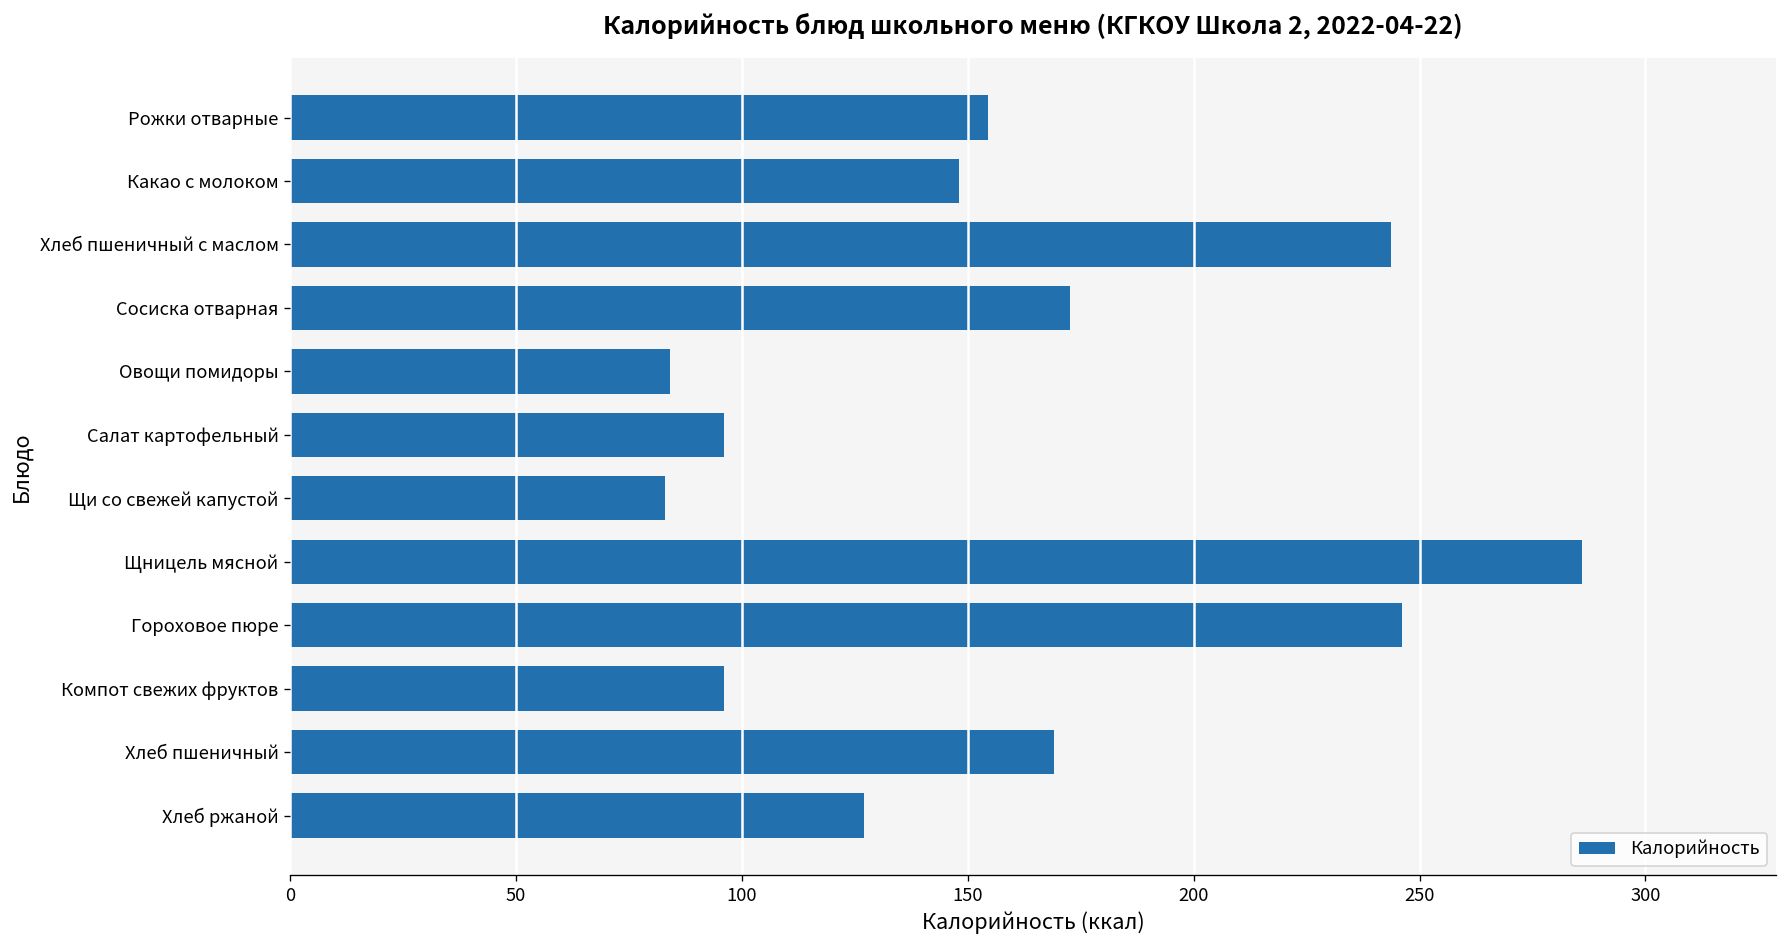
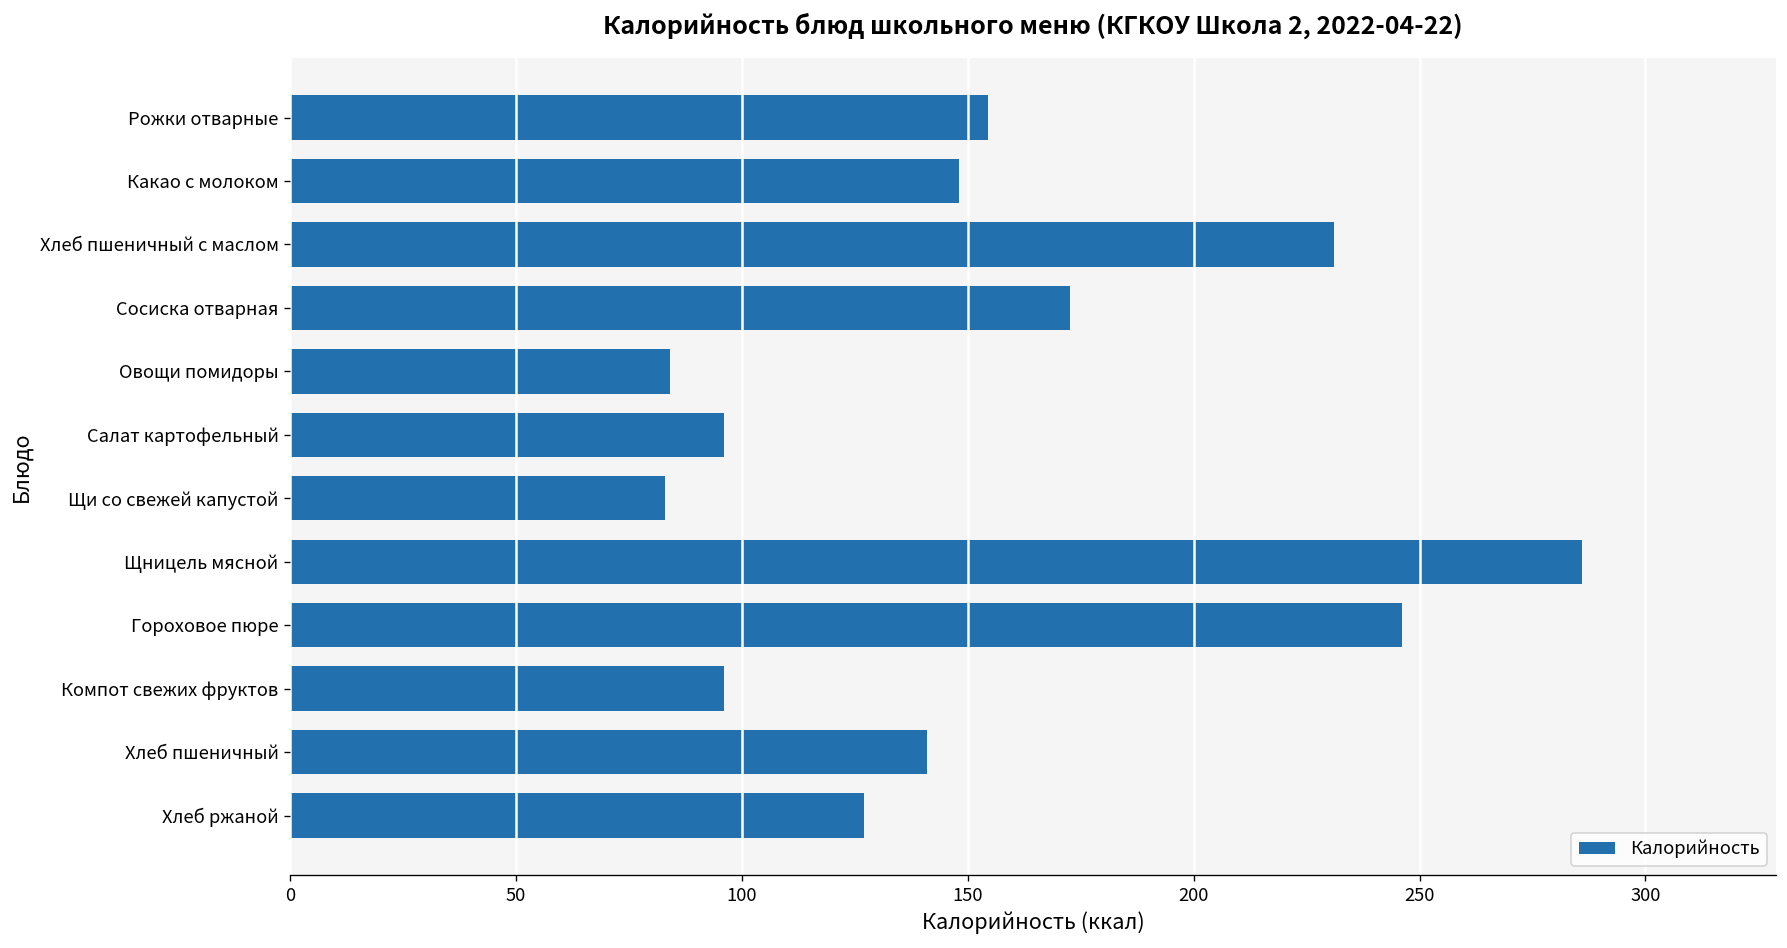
Хлеб пшеничный с маслом: 244 -> 231
Хлеб пшеничный: 169 -> 141
